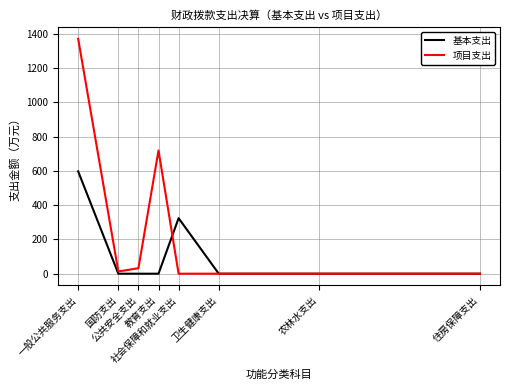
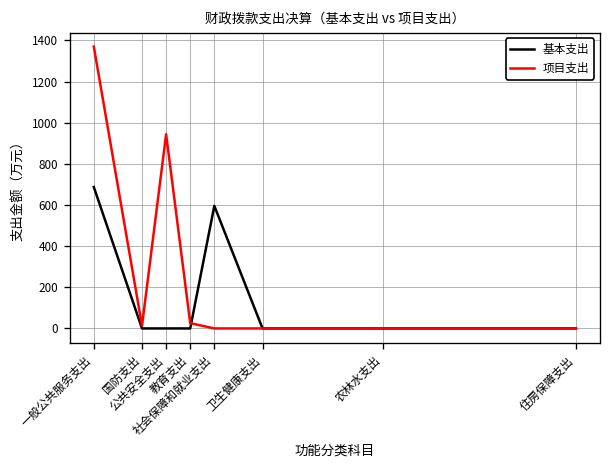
基本支出, 一般公共服务支出: 600 -> 690
项目支出, 公共安全支出: 30 -> 940
项目支出, 教育支出: 720 -> 30
基本支出, 社会保障和就业支出: 320 -> 600
